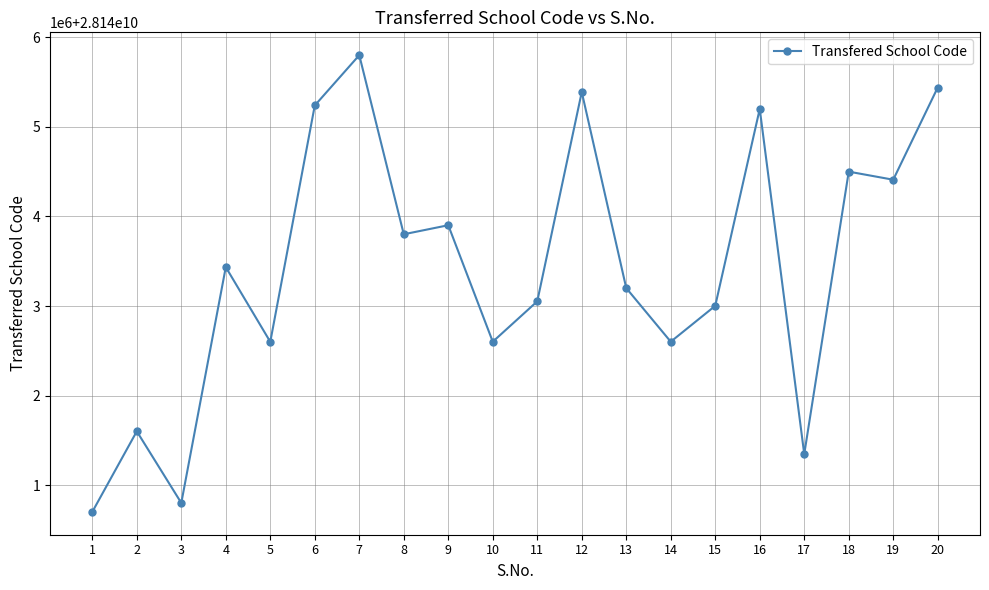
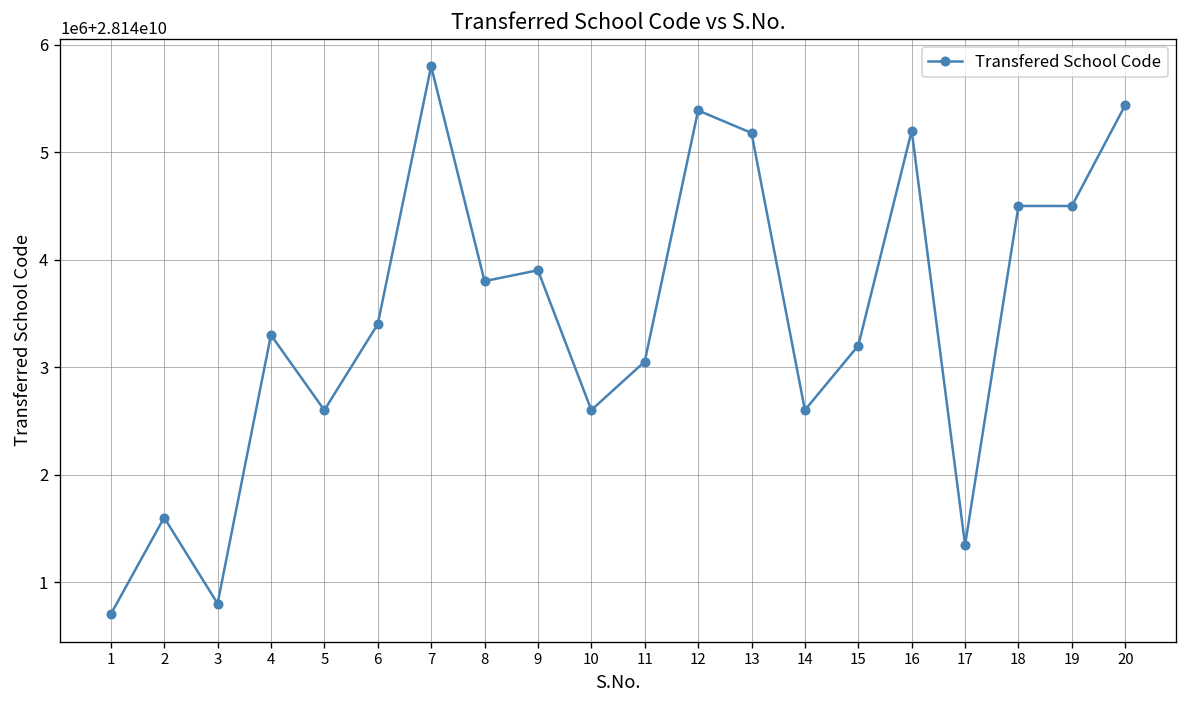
4: 28143400000 -> 28143300000
6: 28145200000 -> 28143400000
13: 28143200000 -> 28145200000
15: 28143000000 -> 28143200000
19: 28144400000 -> 28144500000
